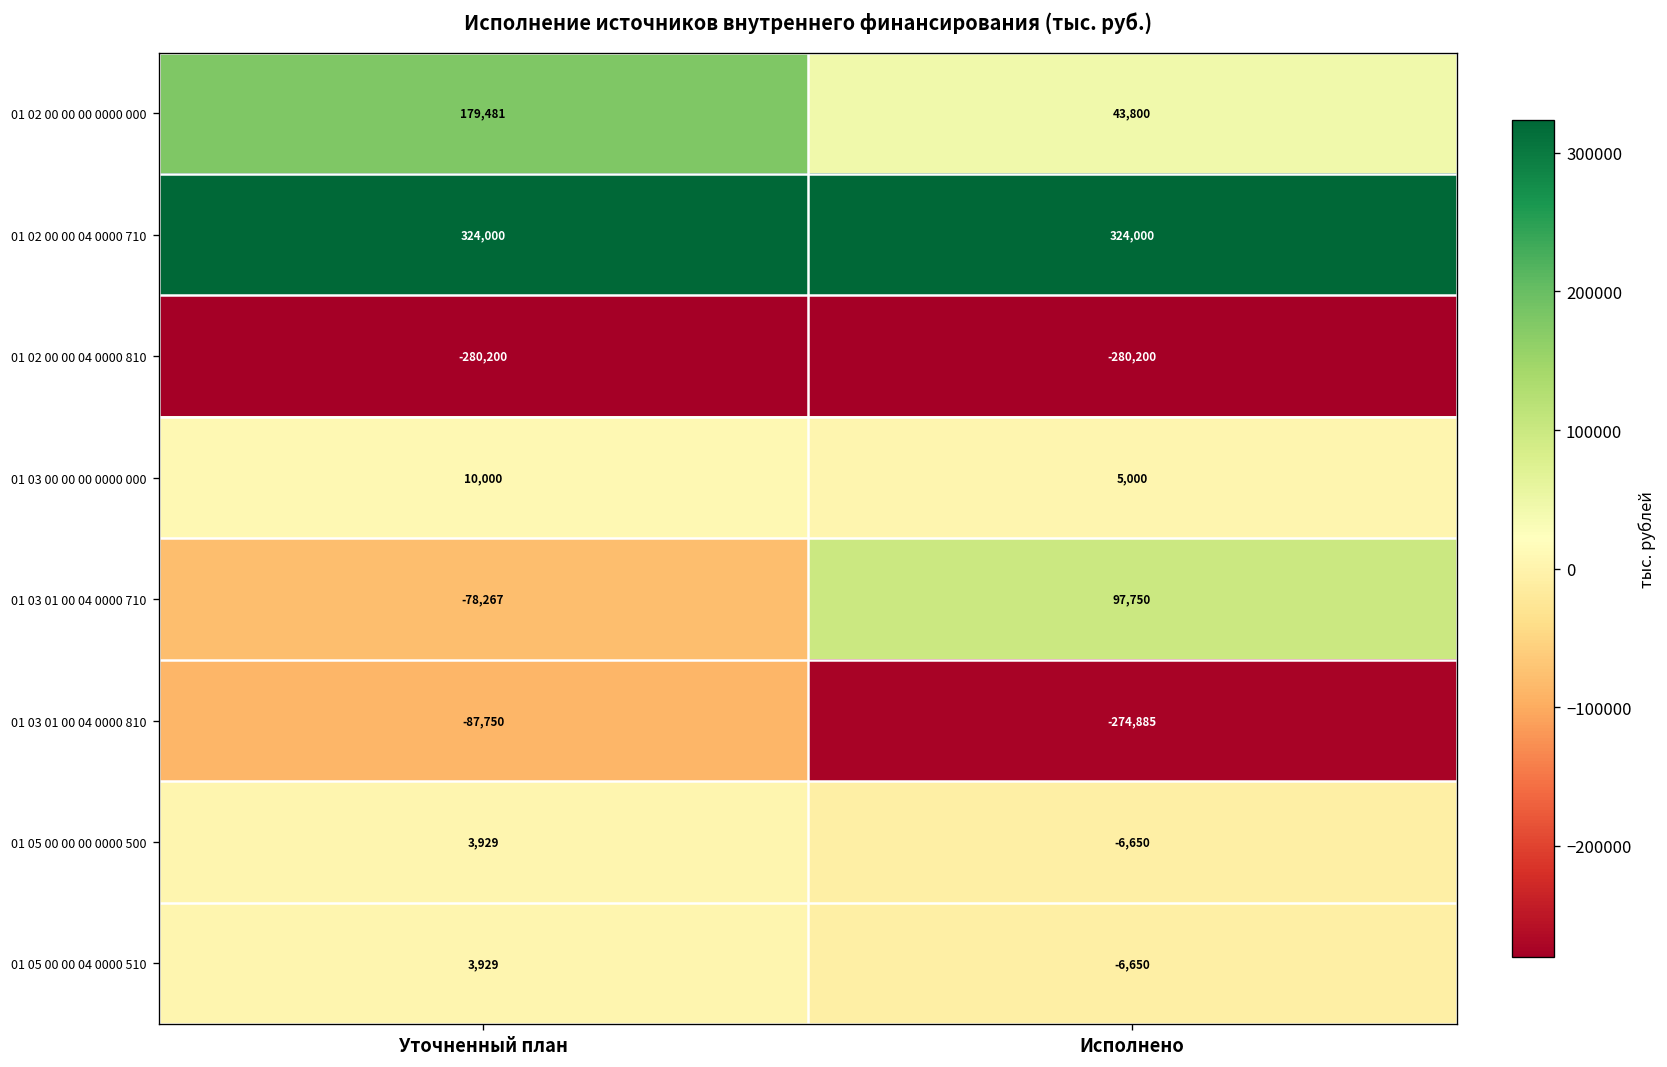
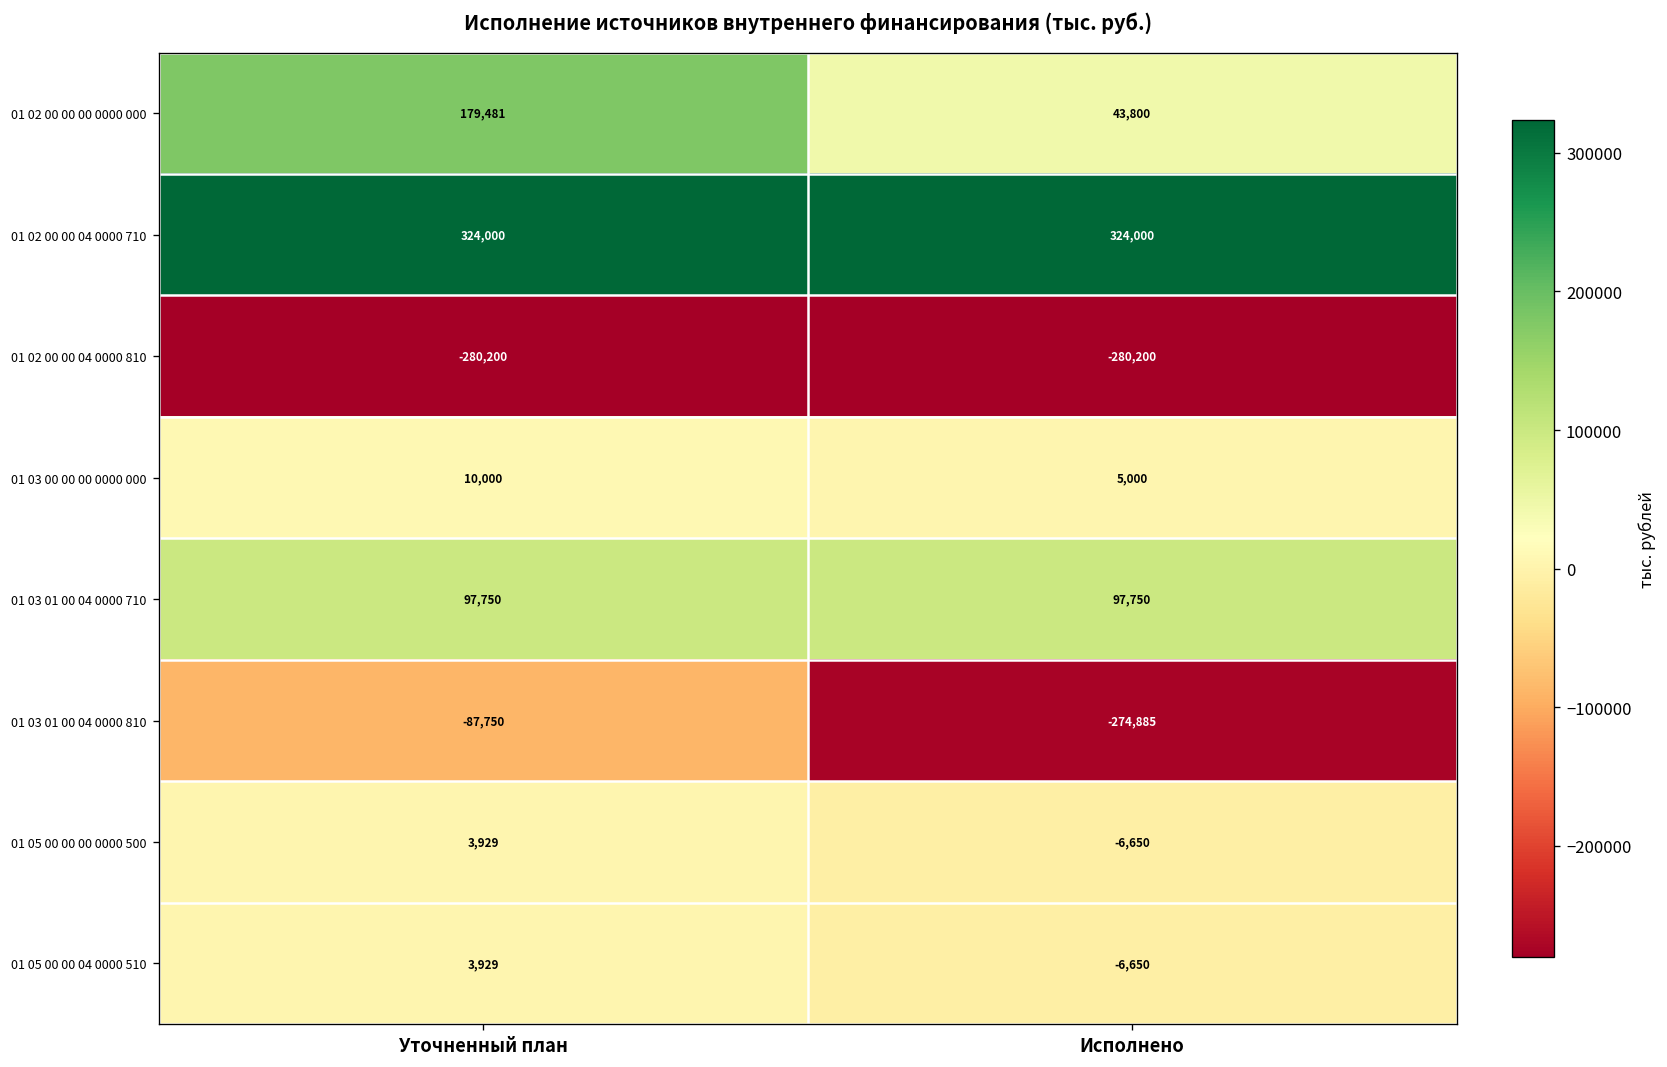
01 03 01 00 04 0000 710, Уточненный план: -78,267 -> 97,750
